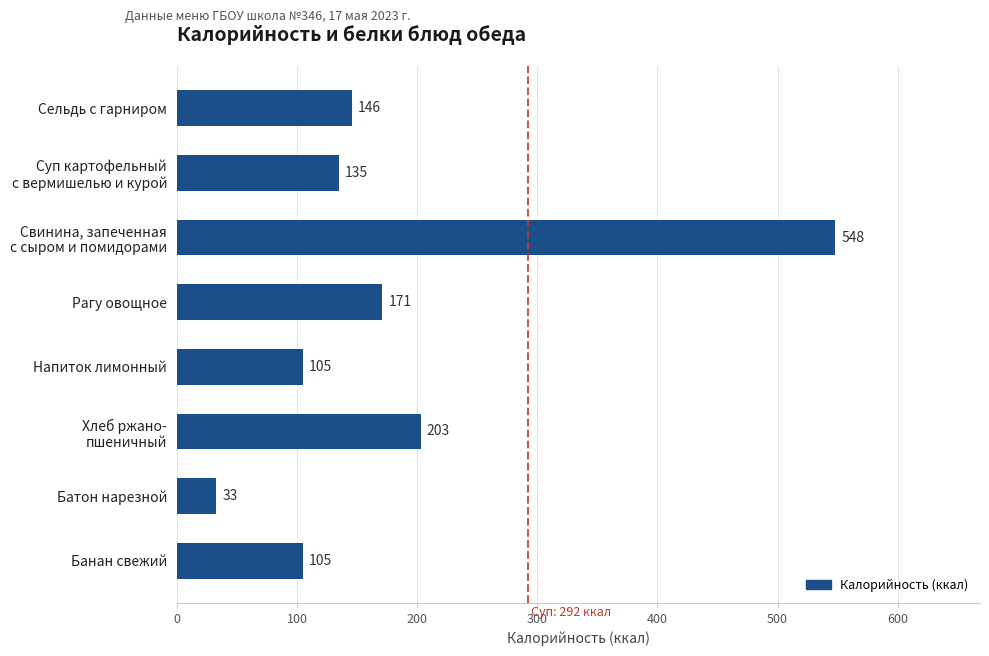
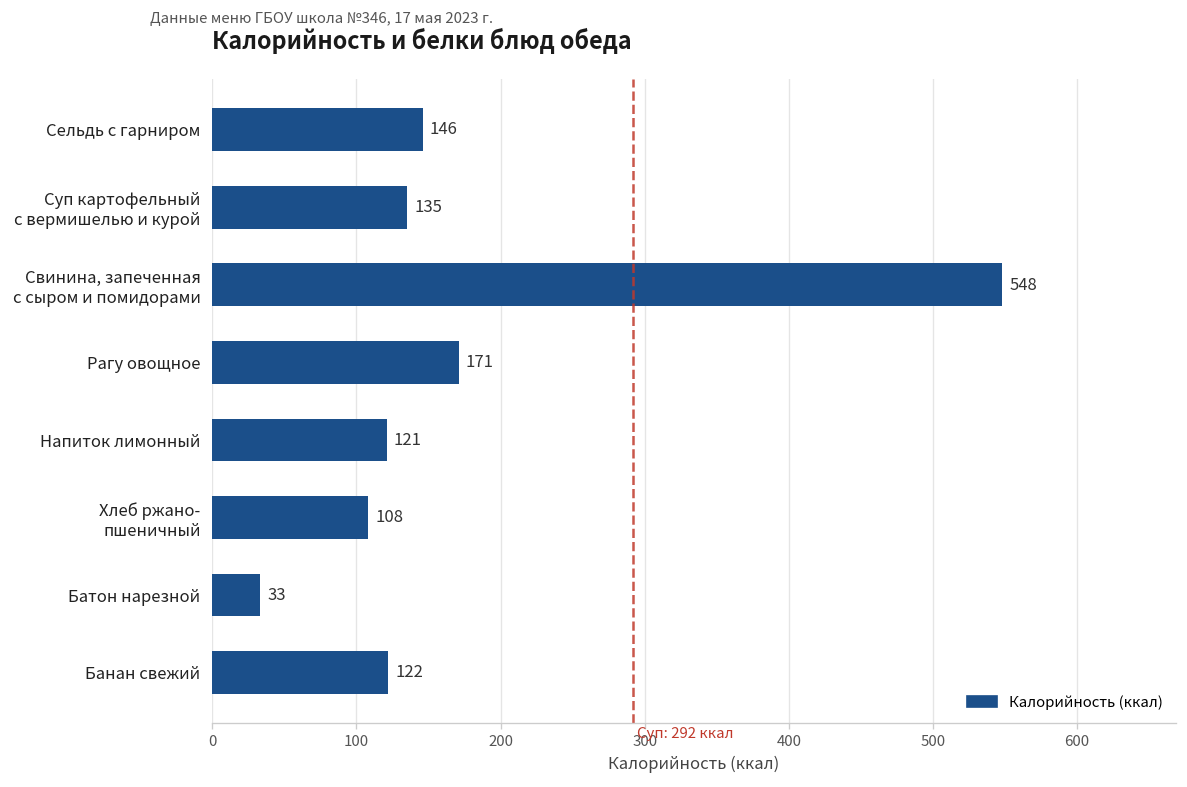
Напиток лимонный: 105 -> 121
Хлеб ржано- пшеничный: 203 -> 108
Банан свежий: 105 -> 122
